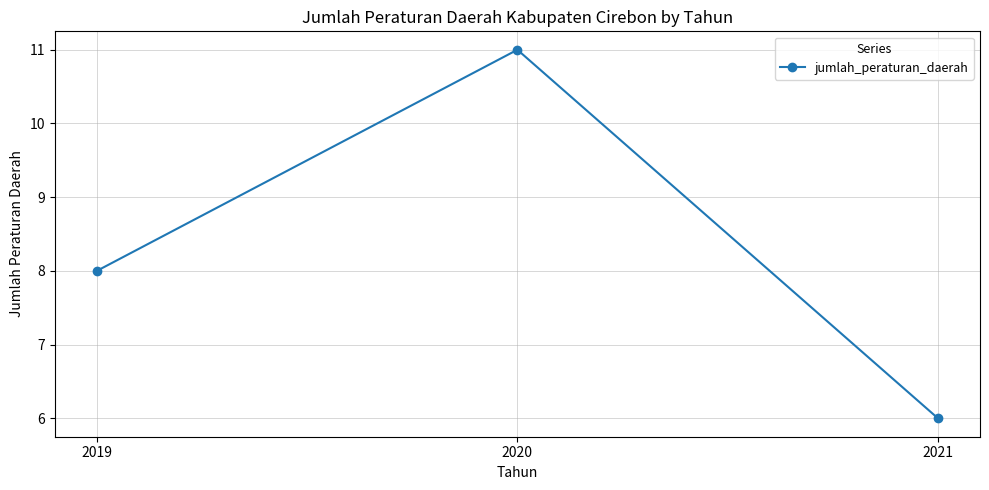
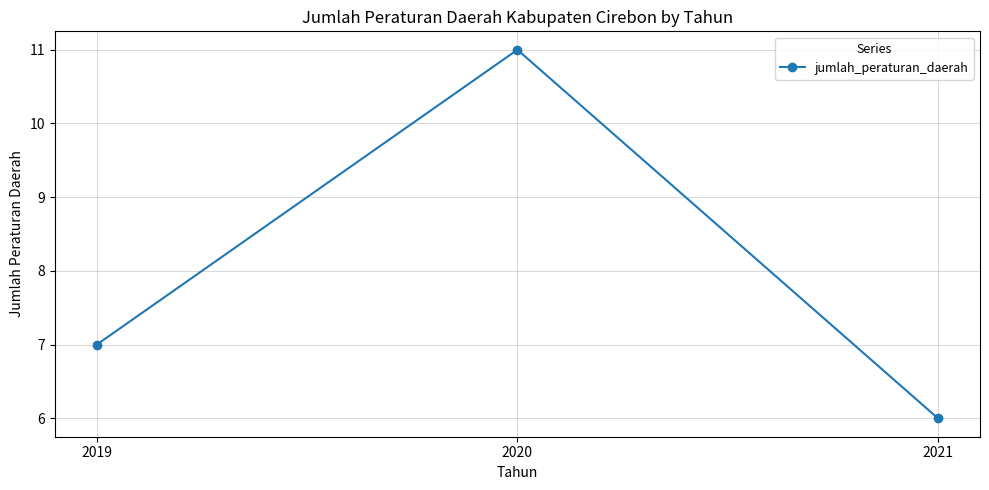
2019: 8 -> 7
